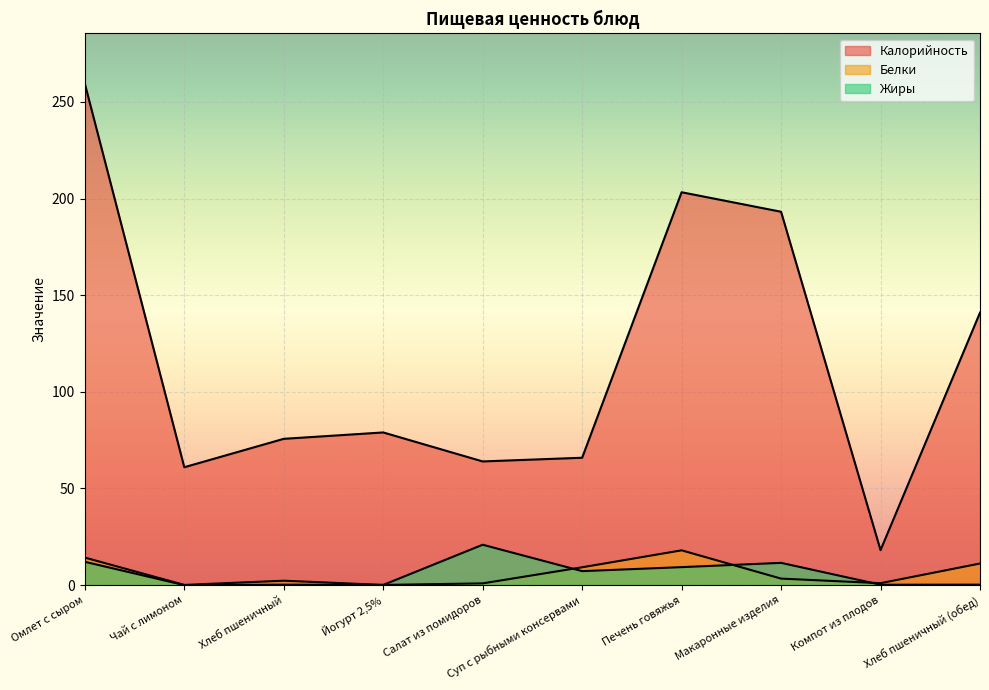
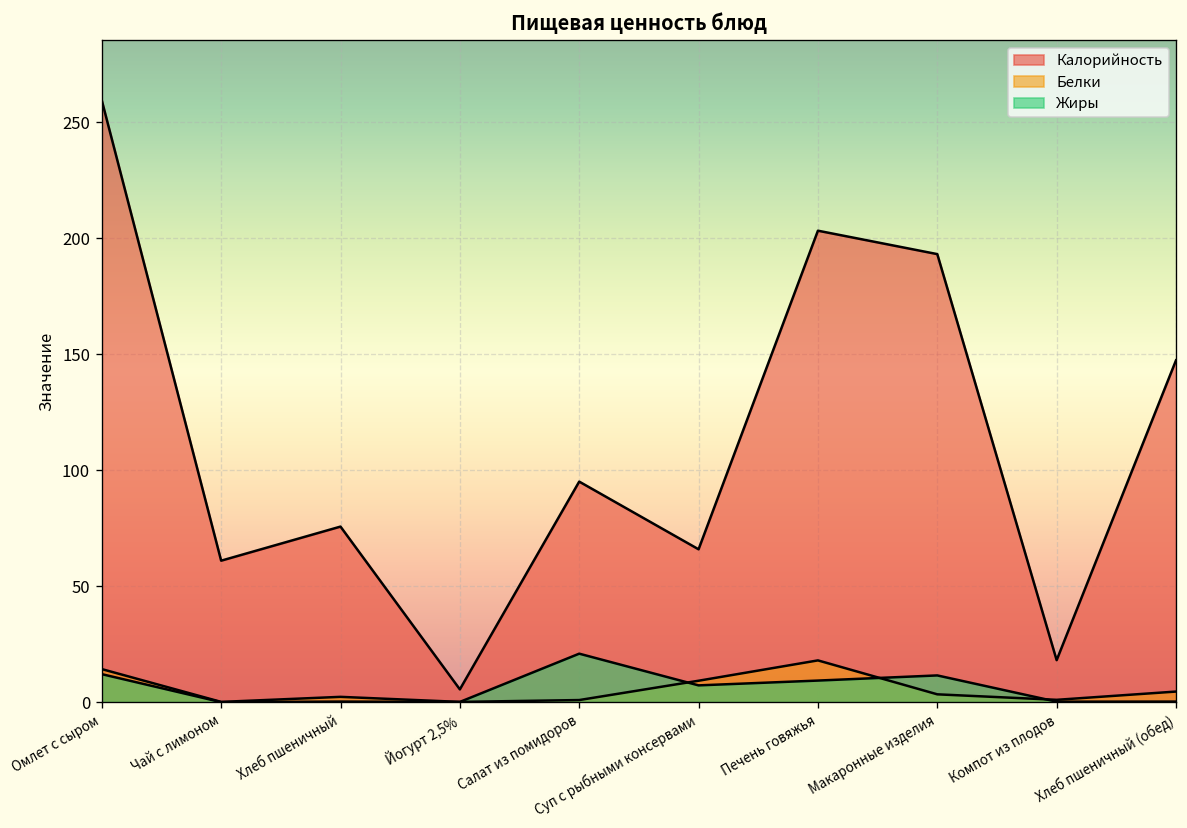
Калорийность, Йогурт 2,5%: 79 -> 6
Калорийность, Салат из помидоров: 64 -> 95
Калорийность, Хлеб пшеничный (обед): 141 -> 147
Белки, Хлеб пшеничный (обед): 11 -> 5
